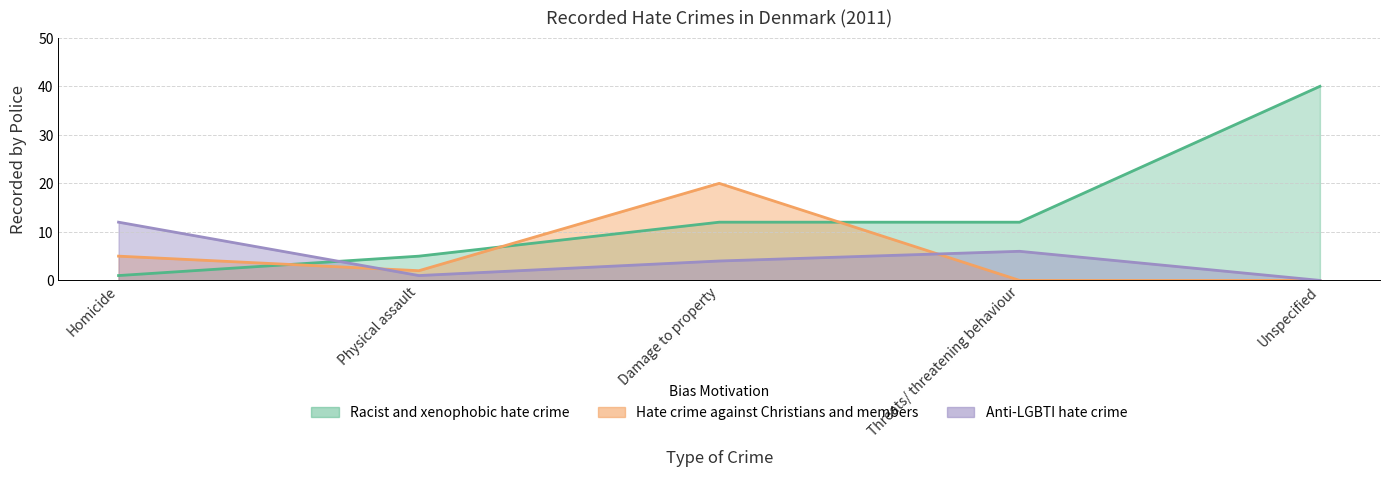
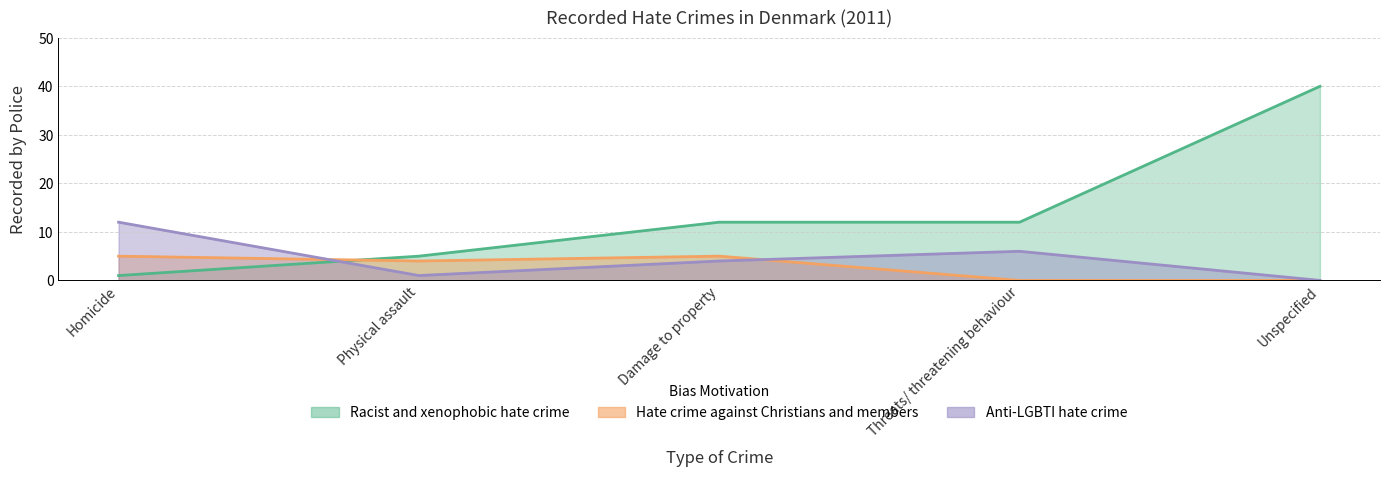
Hate crime against Christians and members, Physical assault: 2 -> 4
Hate crime against Christians and members, Damage to property: 20 -> 5
